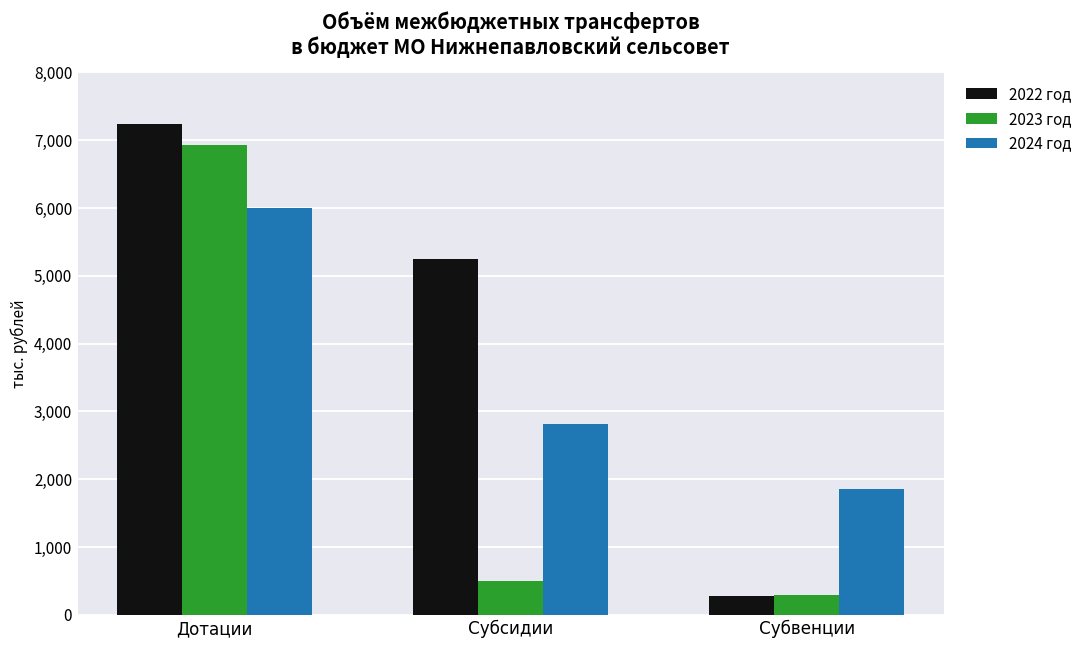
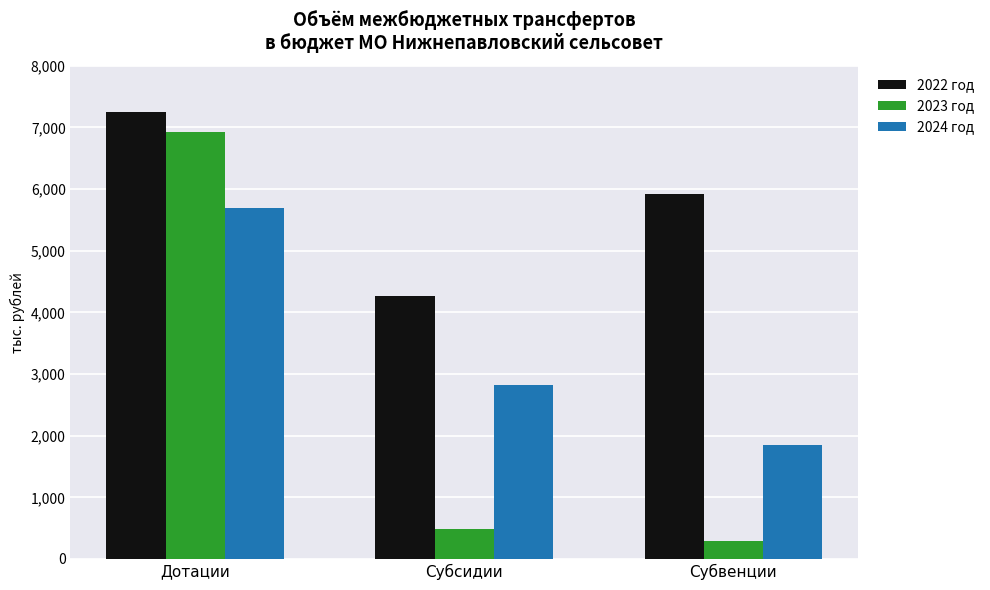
2024 год, Дотации: 6,000 -> 5,700
2022 год, Субсидии: 5,300 -> 4,300
2022 год, Субвенции: 300 -> 5,900
